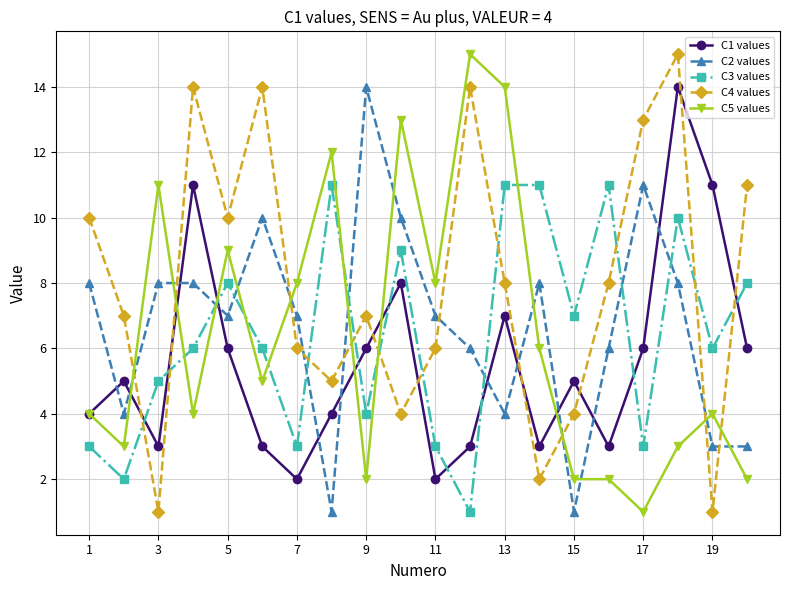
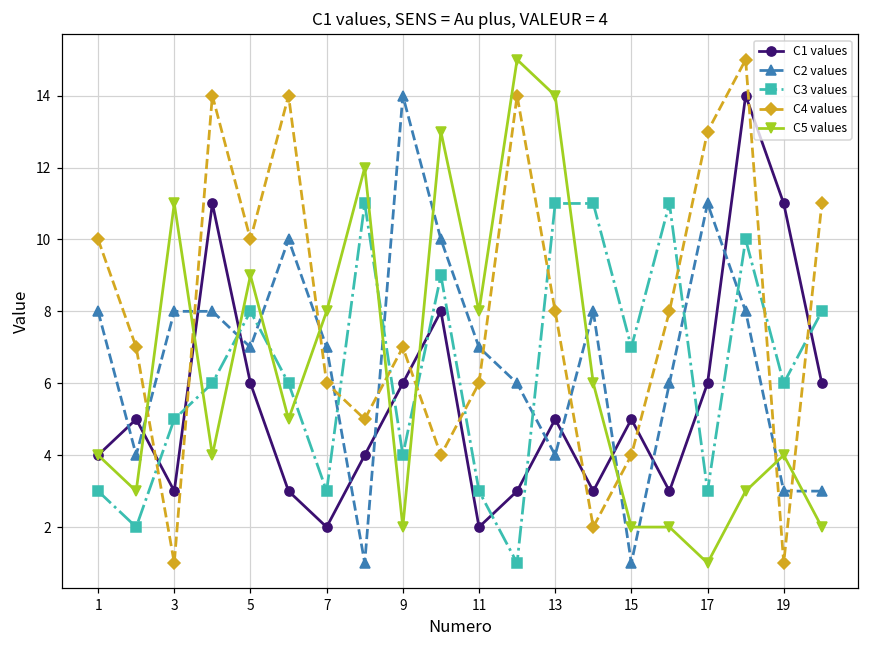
C1 values, 13: 7 -> 5
